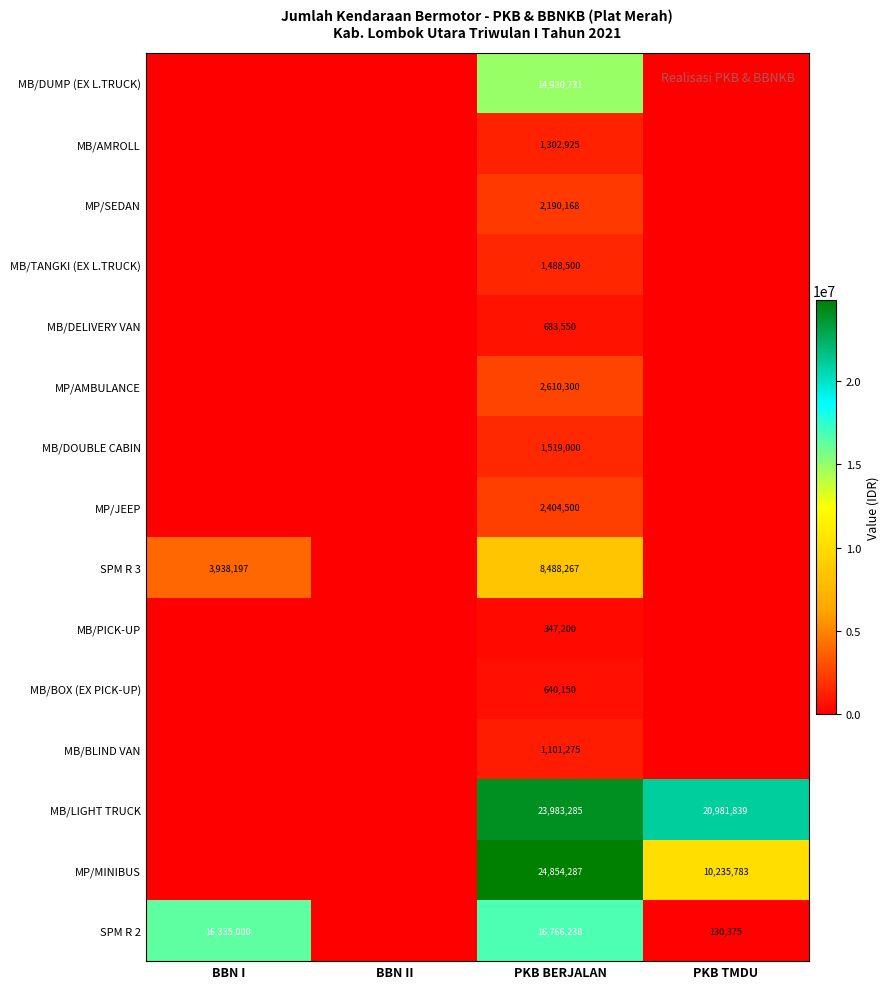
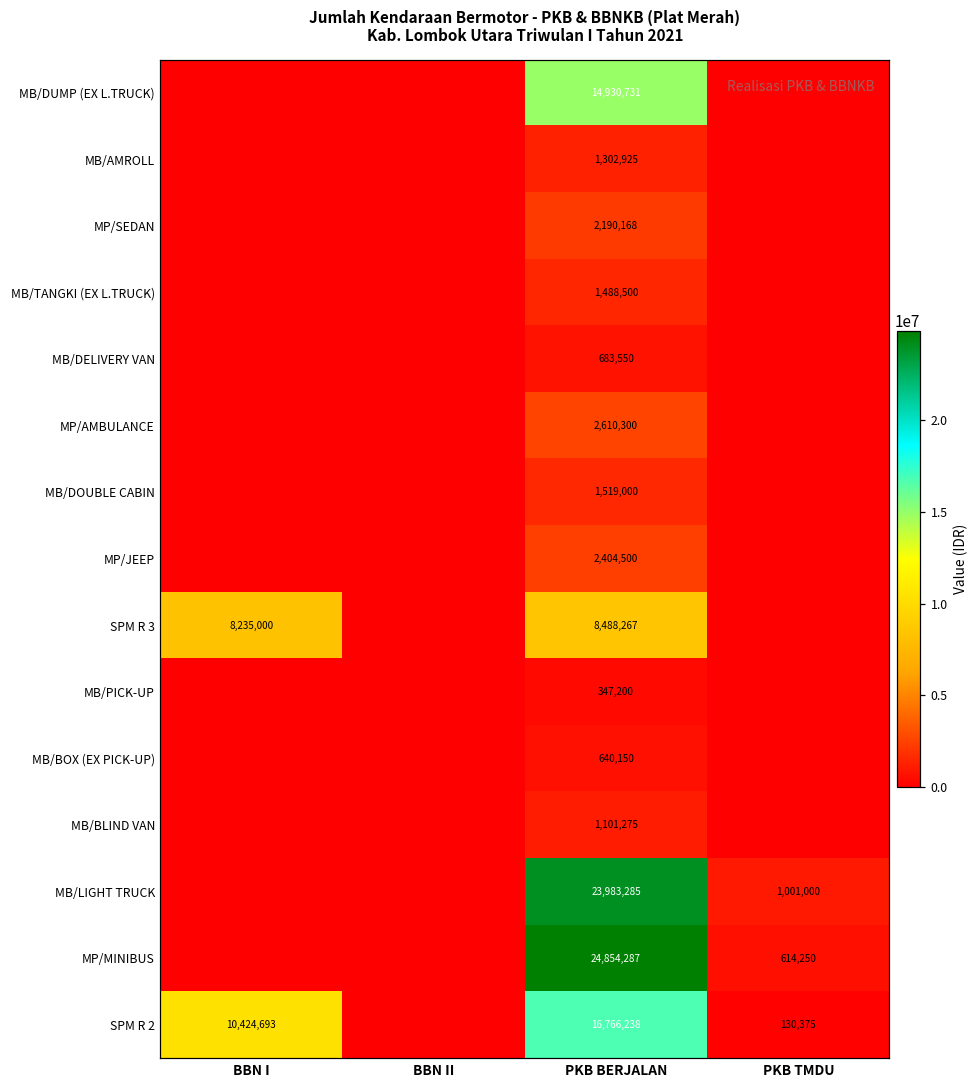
SPM R 3, BBN I: 3,938,197 -> 8,235,000
MB/LIGHT TRUCK, PKB TMDU: 20,981,839 -> 1,001,000
MP/MINIBUS, PKB TMDU: 10,235,783 -> 614,250
SPM R 2, BBN I: 16,335,000 -> 10,424,693
